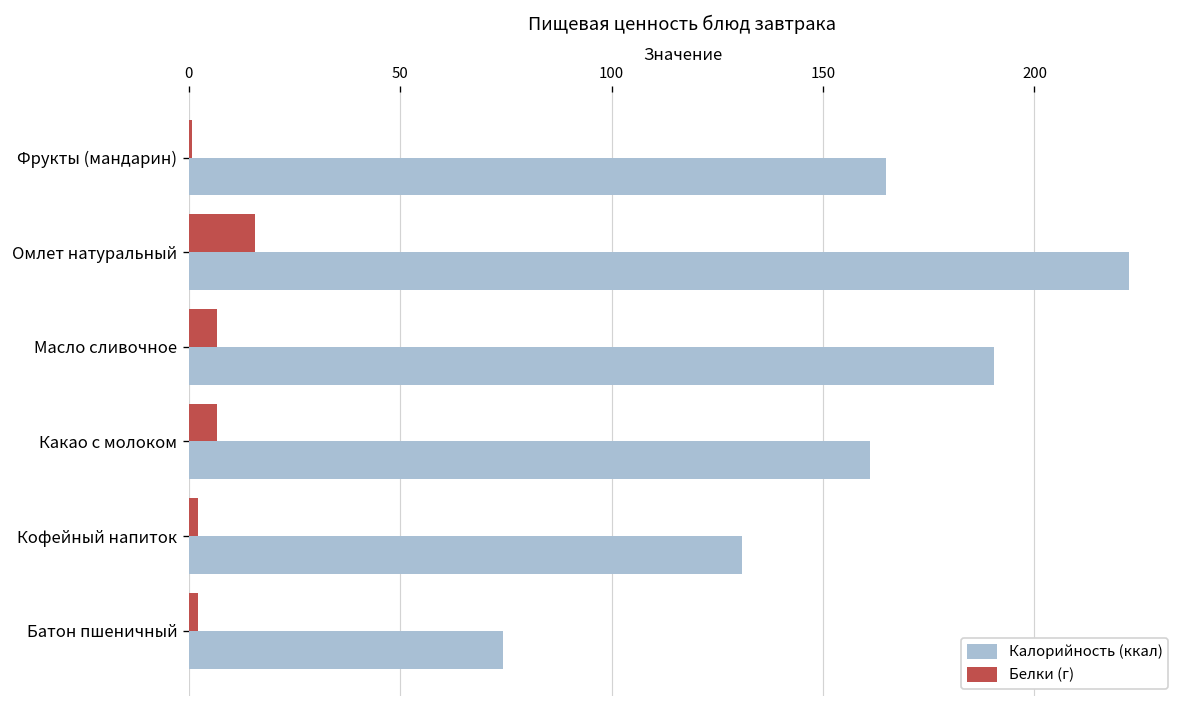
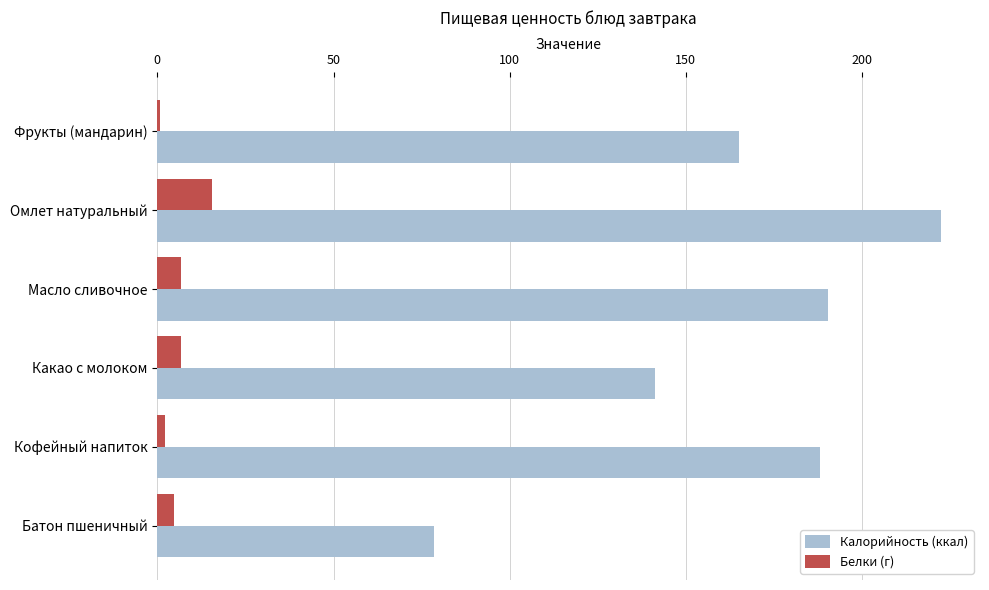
Калорийность (ккал), Какао с молоком: 161 -> 141
Калорийность (ккал), Кофейный напиток: 131 -> 188
Белки (г), Батон пшеничный: 2 -> 5
Калорийность (ккал), Батон пшеничный: 74 -> 79
